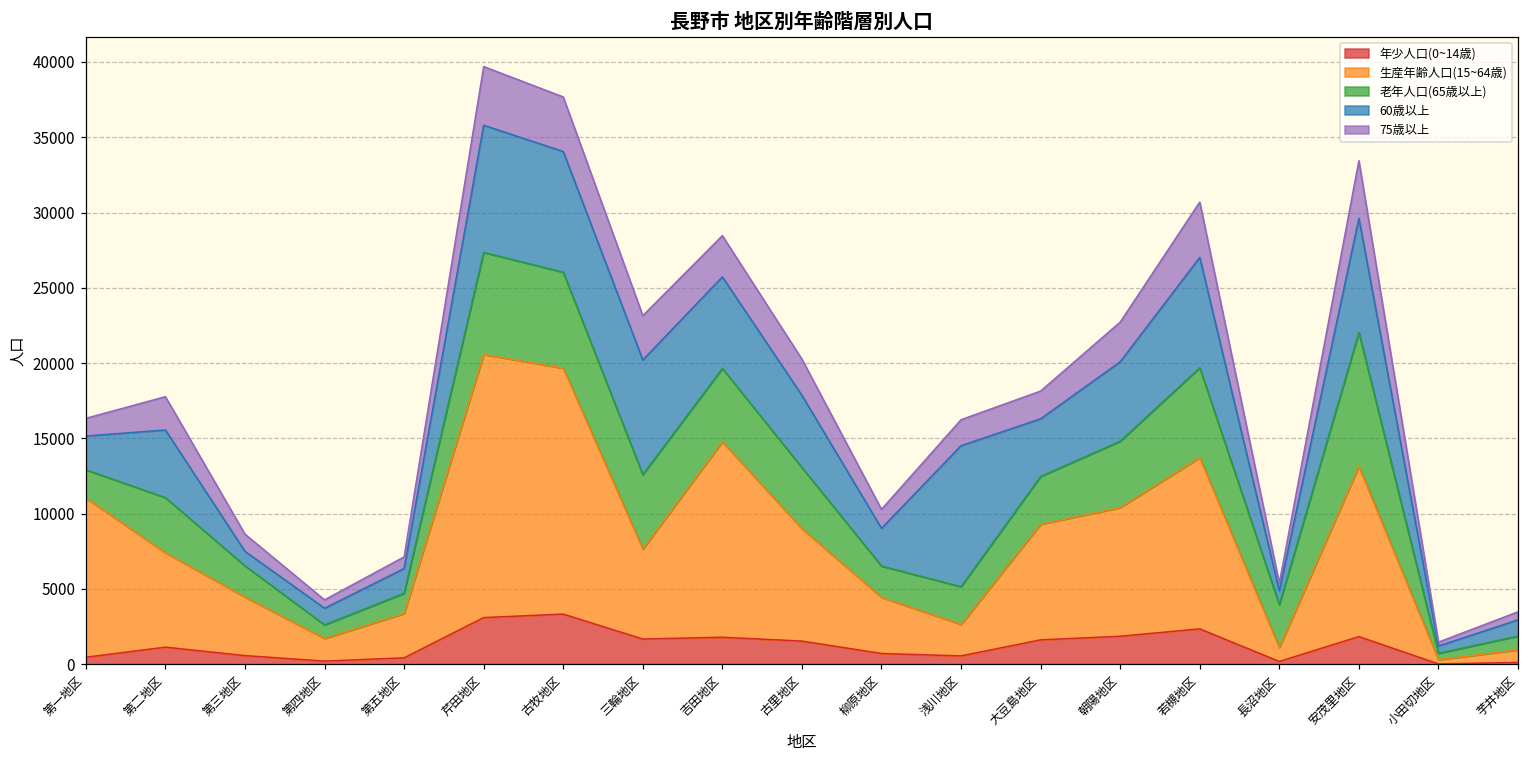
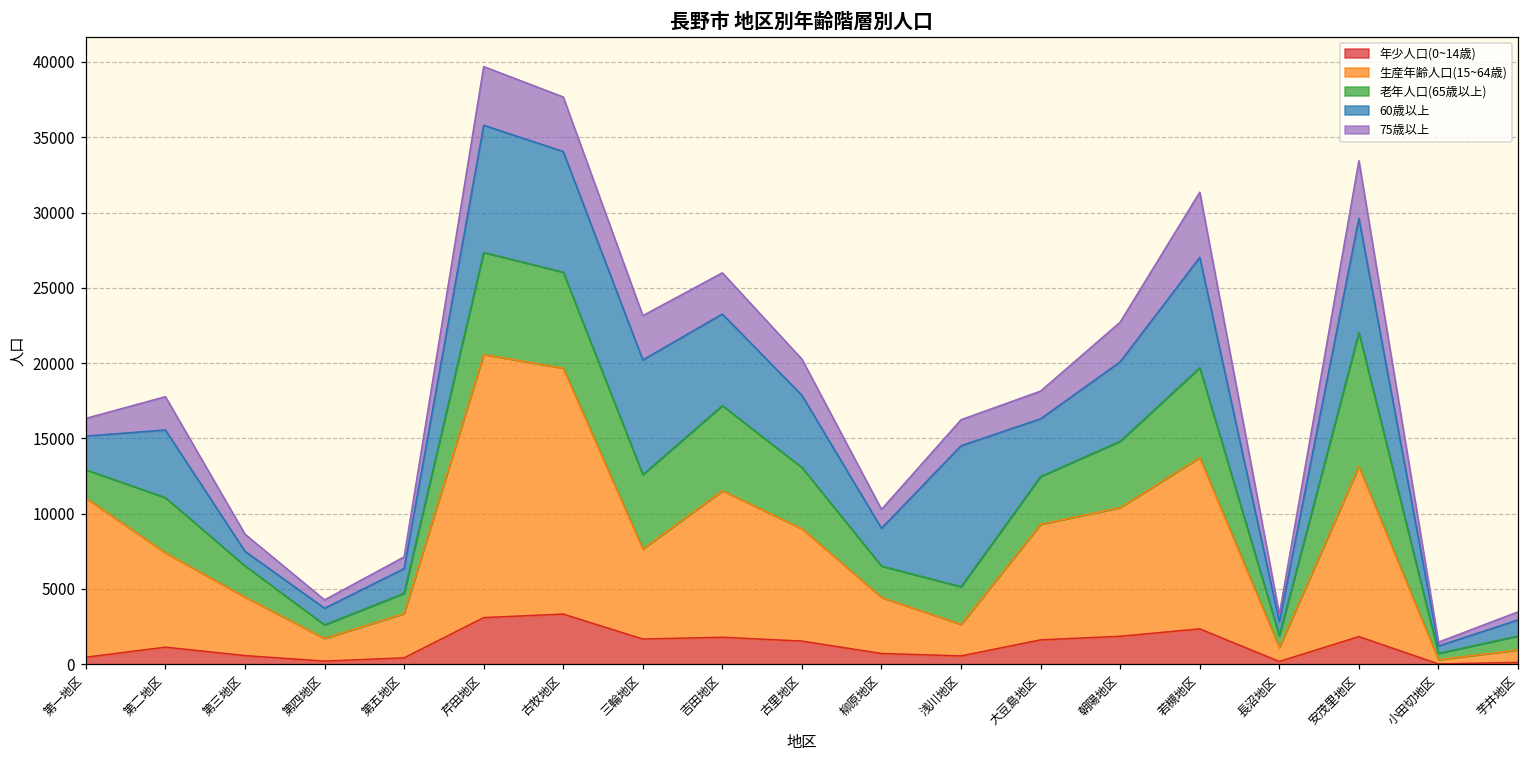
生産年齢人口(15~64歳), 吉田地区: 13000 -> 9700
老年人口(65歳以上), 吉田地区: 4900 -> 5700
75歳以上, 若槻地区: 3700 -> 4300
老年人口(65歳以上), 長沼地区: 2900 -> 800
